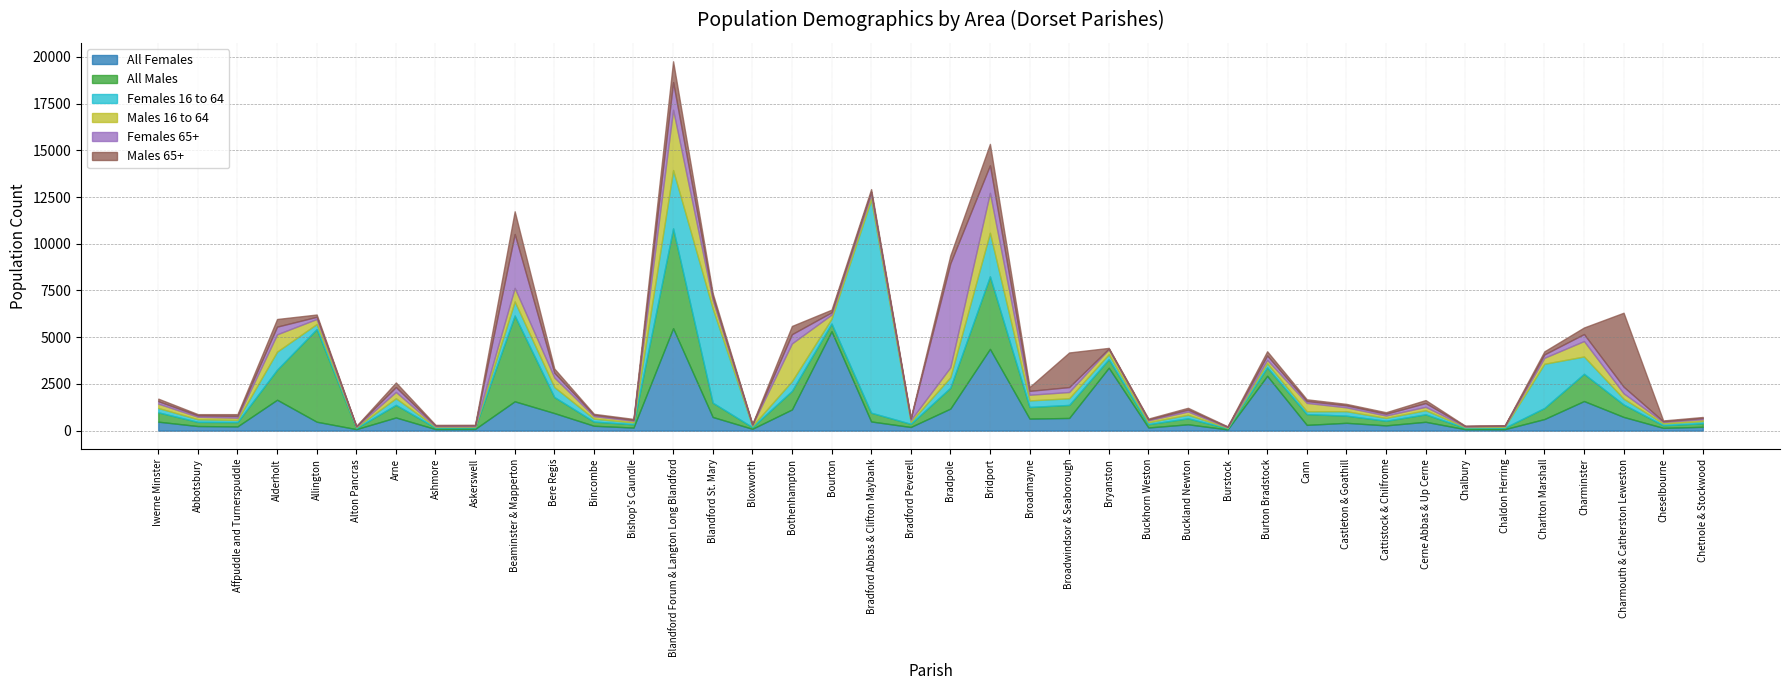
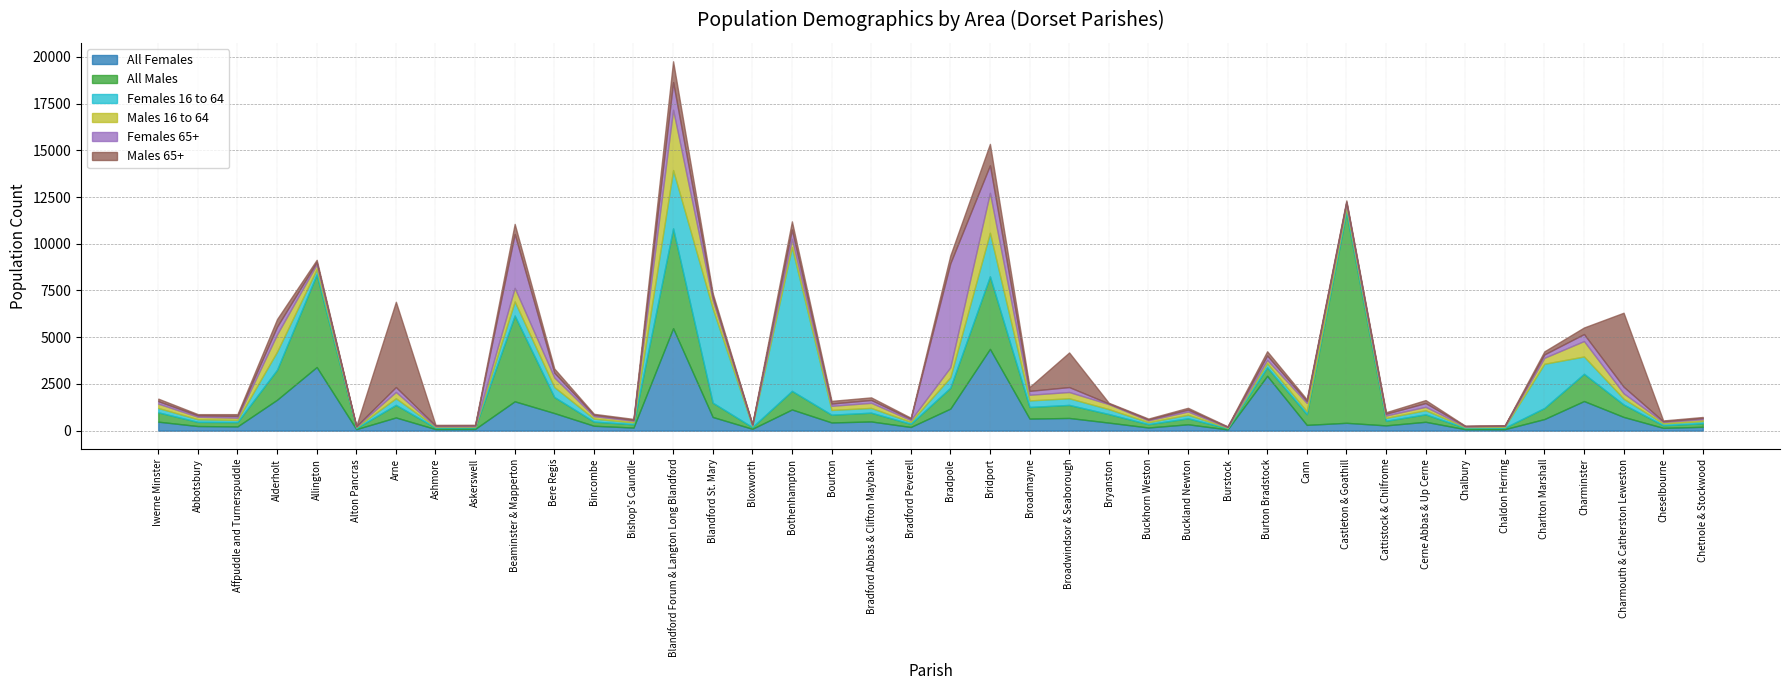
All Females, Allington: 500 -> 3400
Males 65+, Arne: 200 -> 4600
Males 65+, Beaminster & Mapperton: 1200 -> 500
Females 16 to 64, Bothenhampton: 500 -> 7700
Males 16 to 64, Bothenhampton: 2000 -> 400
All Females, Bourton: 5300 -> 400
Females 16 to 64, Bradford Abbas & Clifton Maybank: 11400 -> 300
All Females, Bryanston: 3400 -> 400
All Males, Castleton & Goathill: 400 -> 11300
